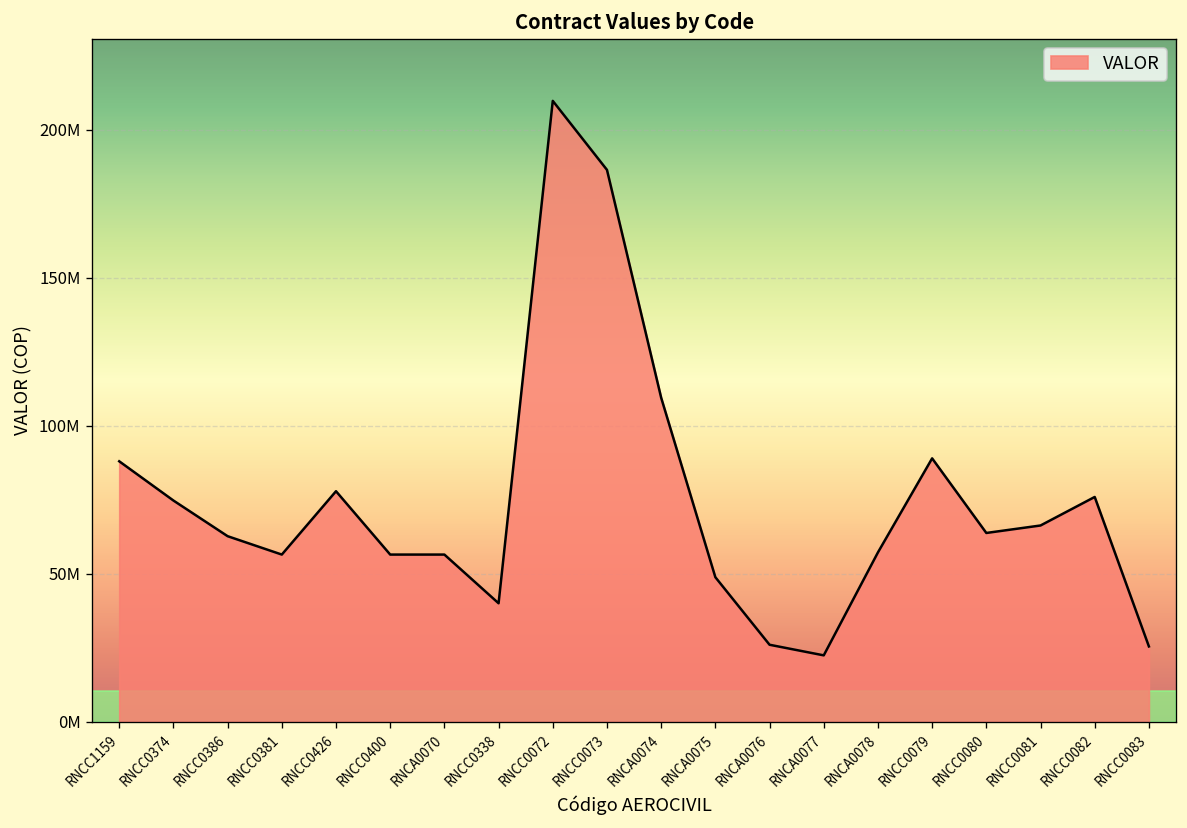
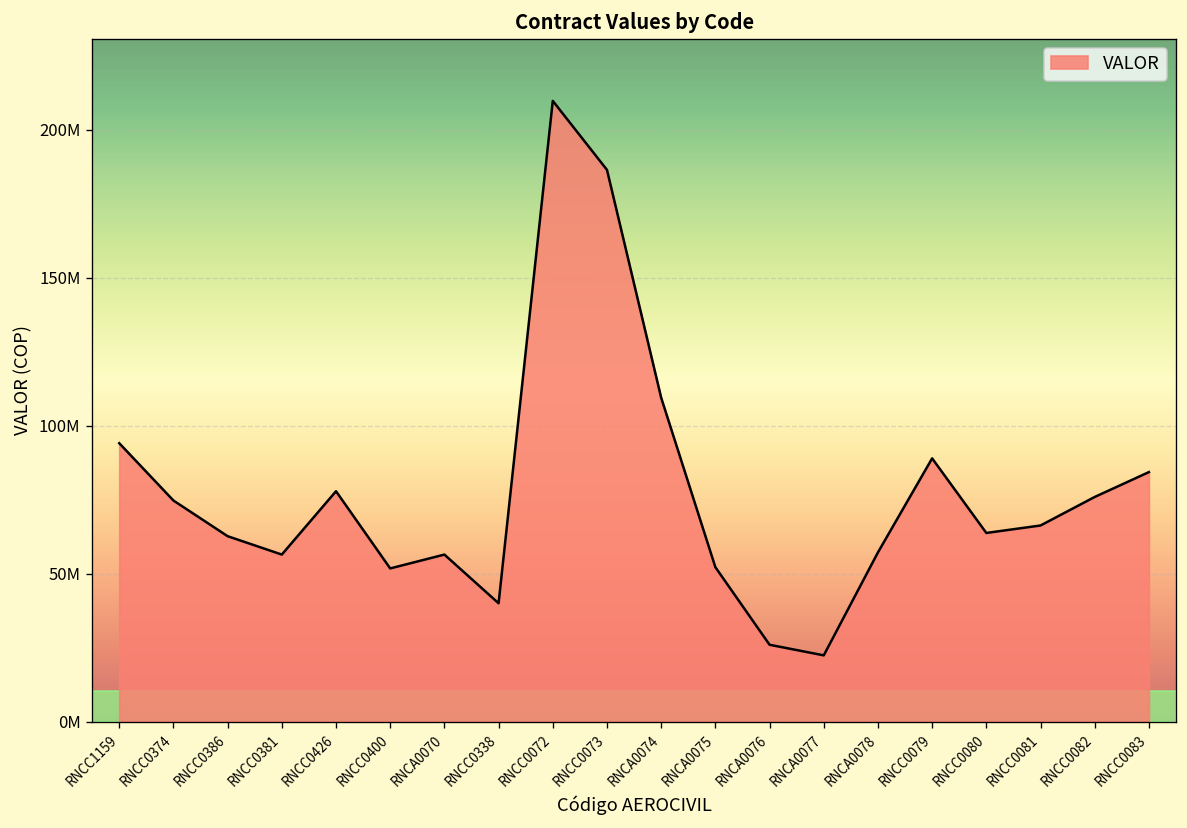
RNCC1159: 88000000 -> 94000000
RNCC0400: 56000000 -> 52000000
RNCA0075: 49000000 -> 52000000
RNCC0083: 25000000 -> 84000000
